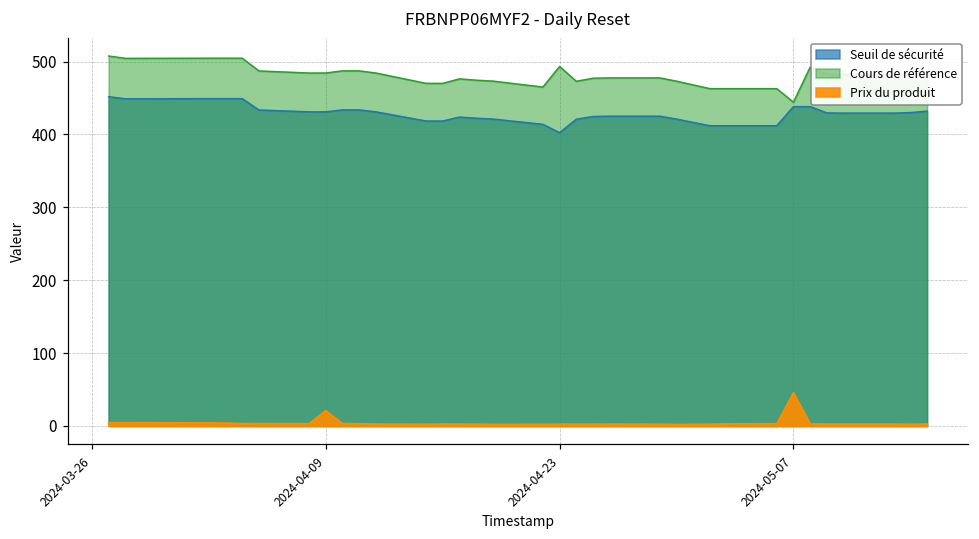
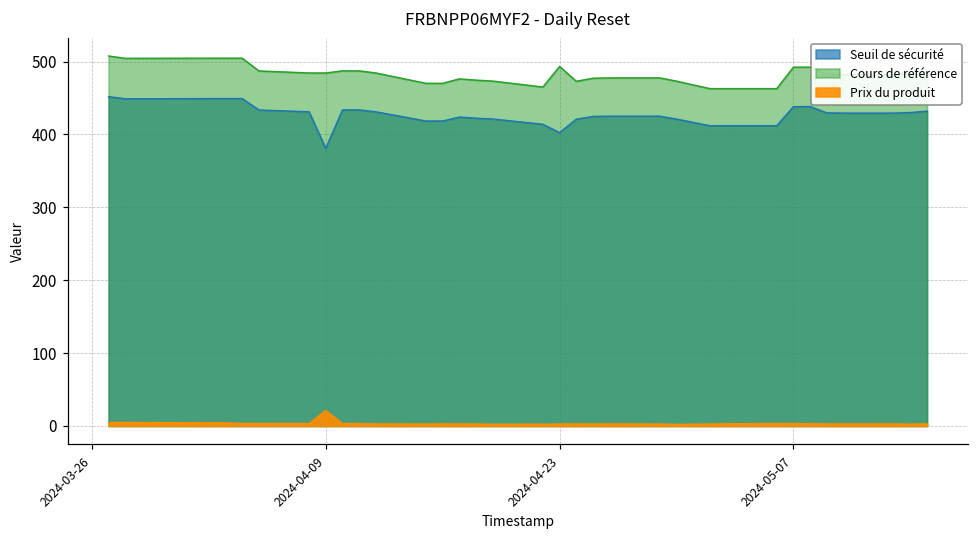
Seuil de sécurité, 2024-04-09: 430 -> 380
Cours de référence, 2024-05-07: 440 -> 490
Prix du produit, 2024-05-07: 50 -> 0
